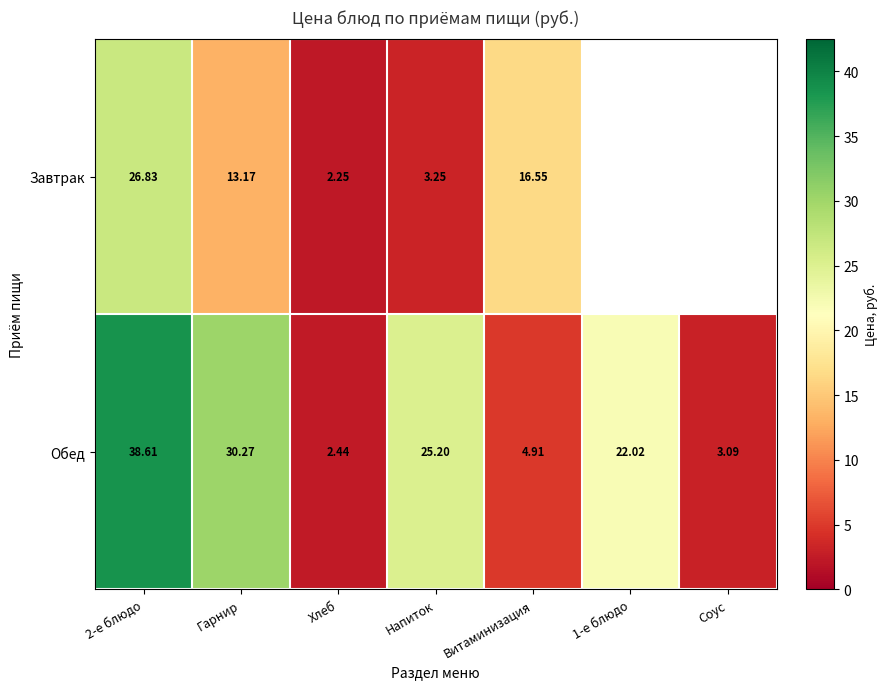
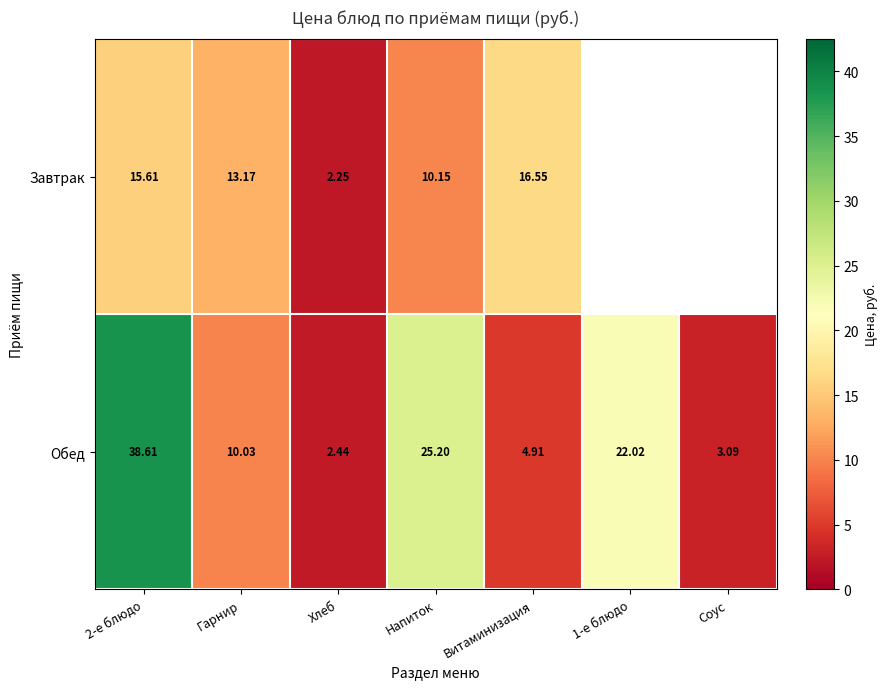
Завтрак, 2-е блюдо: 26.83 -> 15.61
Завтрак, Напиток: 3.25 -> 10.15
Обед, Гарнир: 30.27 -> 10.03
